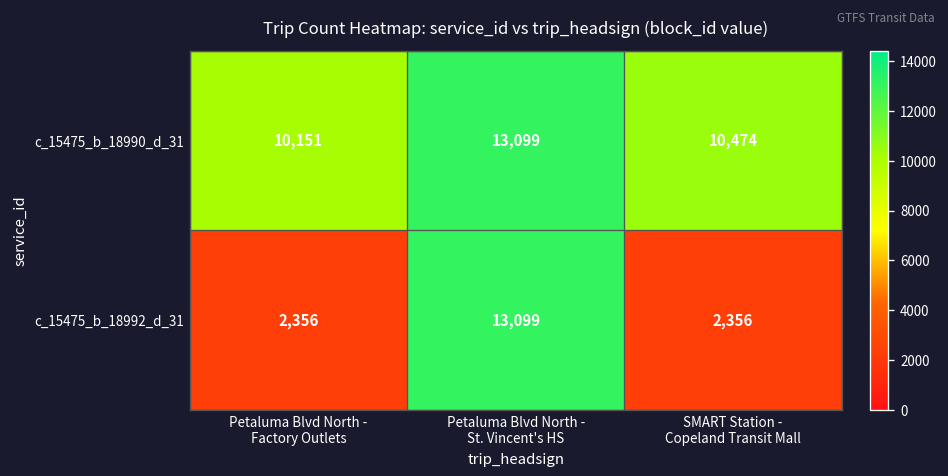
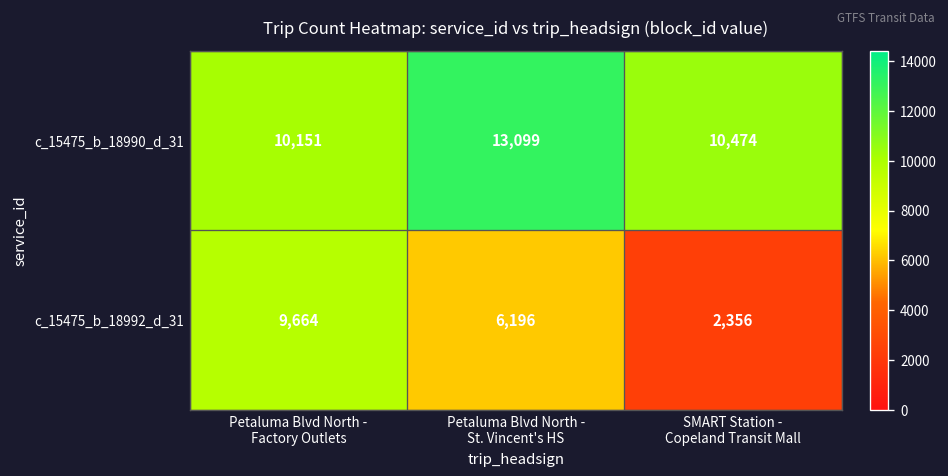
c_15475_b_18992_d_31, Petaluma Blvd North - Factory Outlets: 2,356 -> 9,664
c_15475_b_18992_d_31, Petaluma Blvd North - St. Vincent's HS: 13,099 -> 6,196
